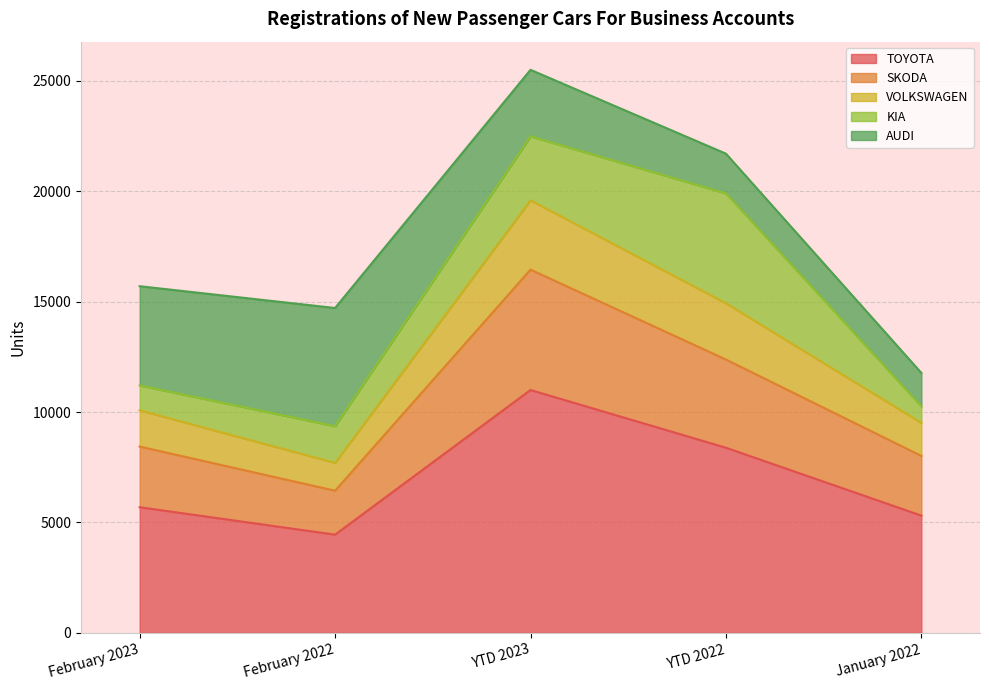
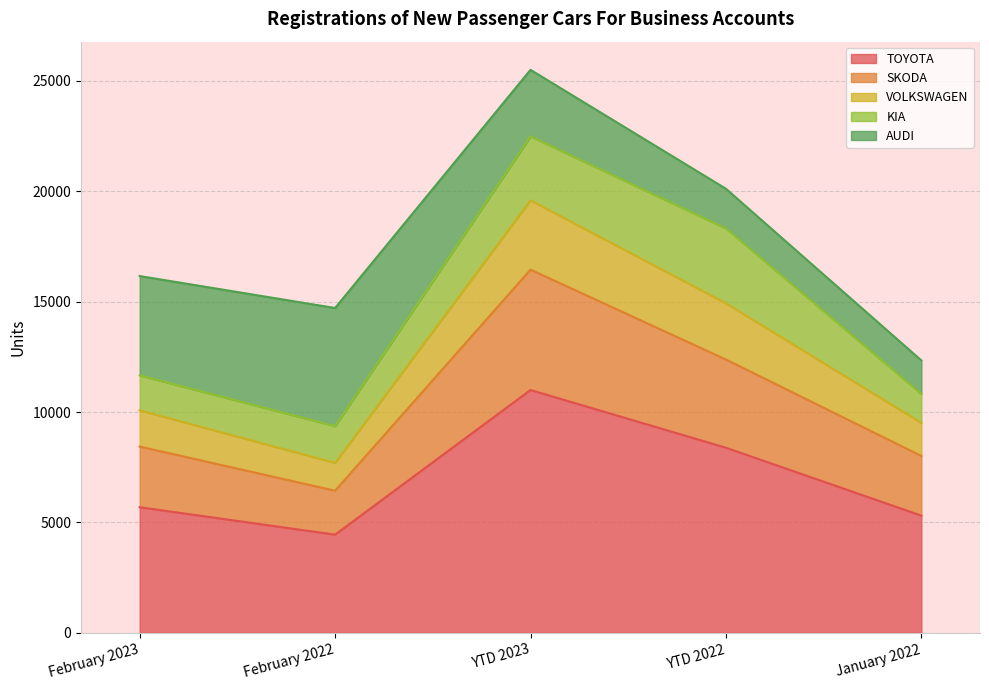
KIA, February 2023: 1100 -> 1600
KIA, YTD 2022: 5000 -> 3400
KIA, January 2022: 700 -> 1300
